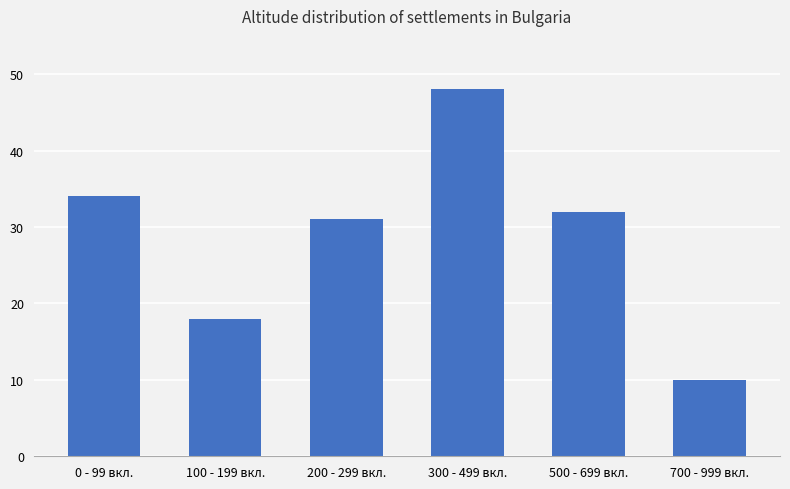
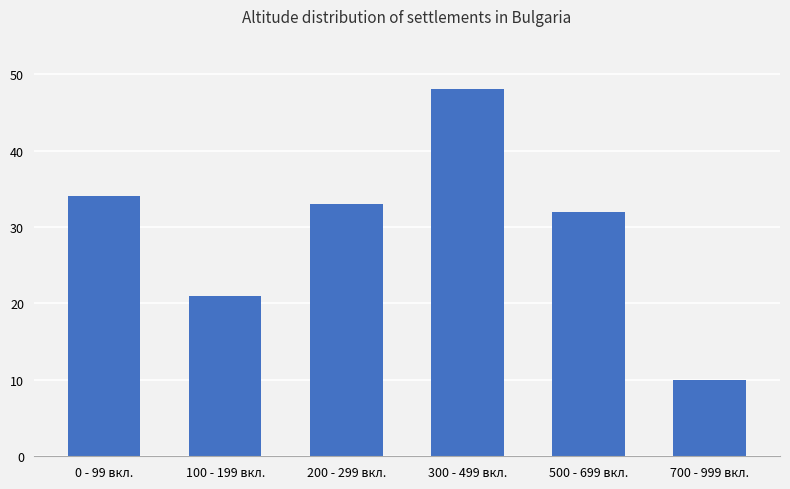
100 - 199 вкл.: 18 -> 21
200 - 299 вкл.: 31 -> 33
